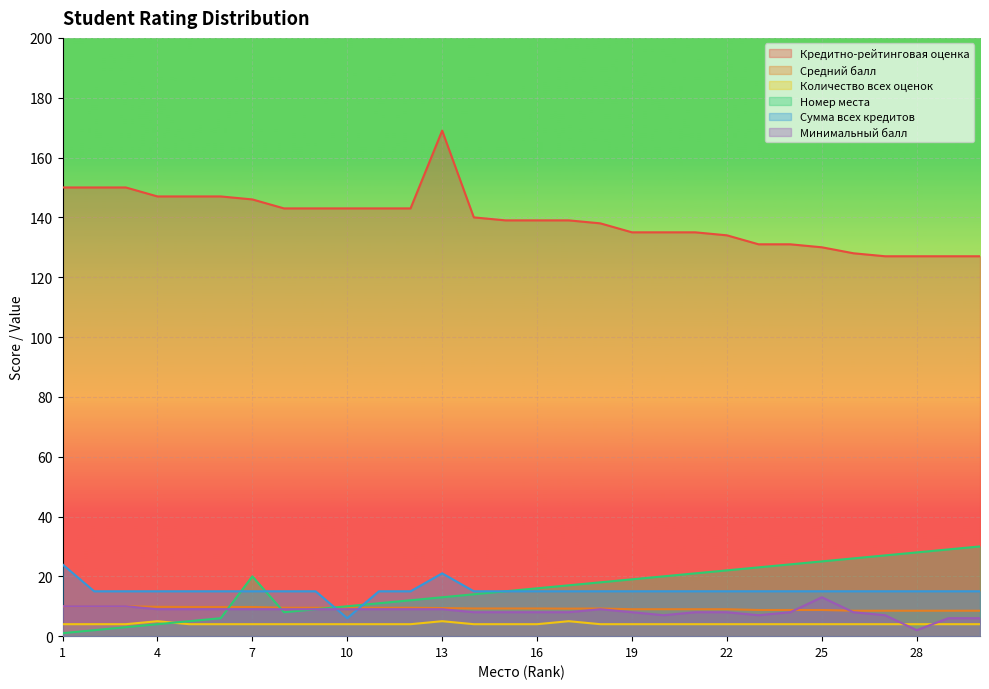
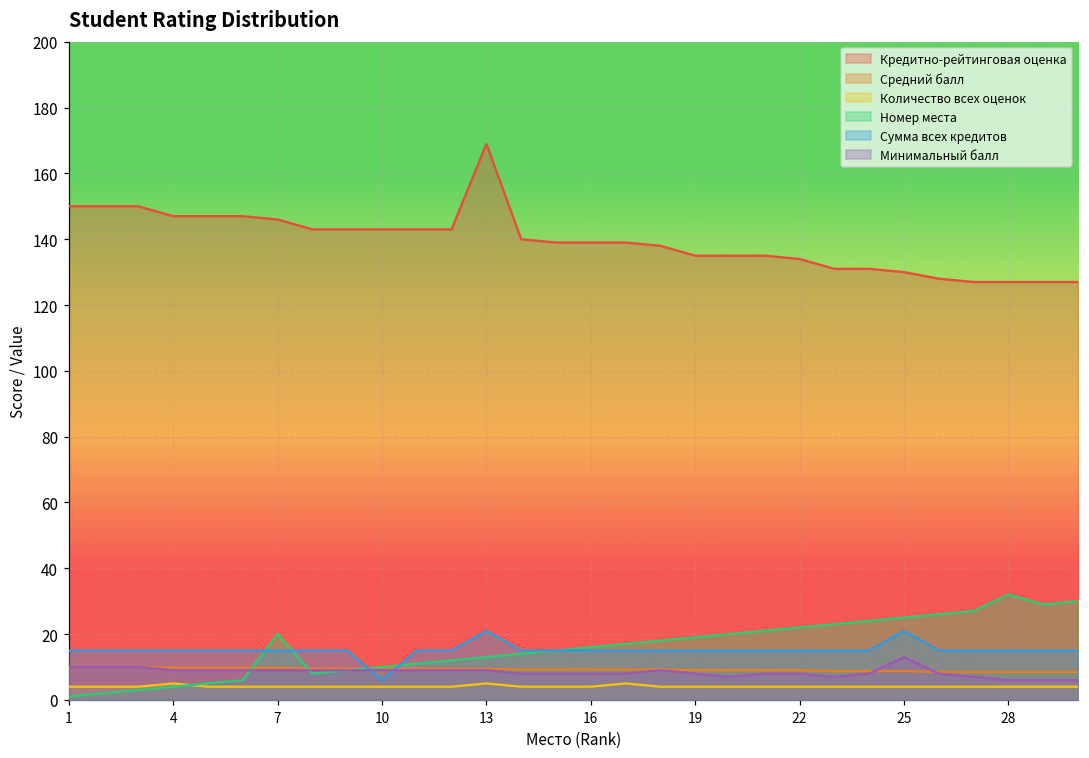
Сумма всех кредитов, 1: 24 -> 15
Сумма всех кредитов, 25: 15 -> 21
Номер места, 28: 28 -> 32
Минимальный балл, 28: 2 -> 6
